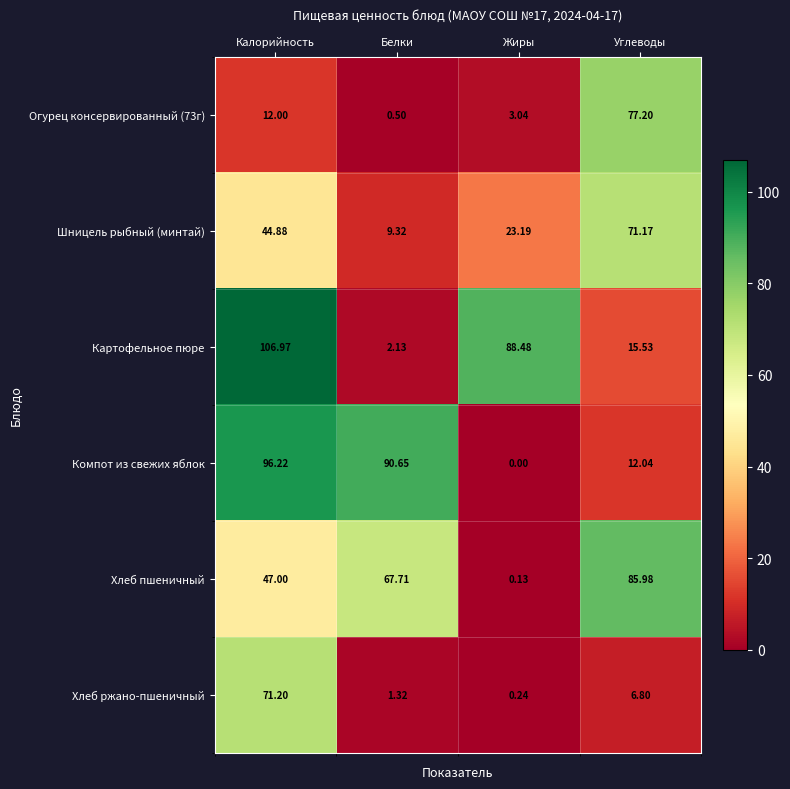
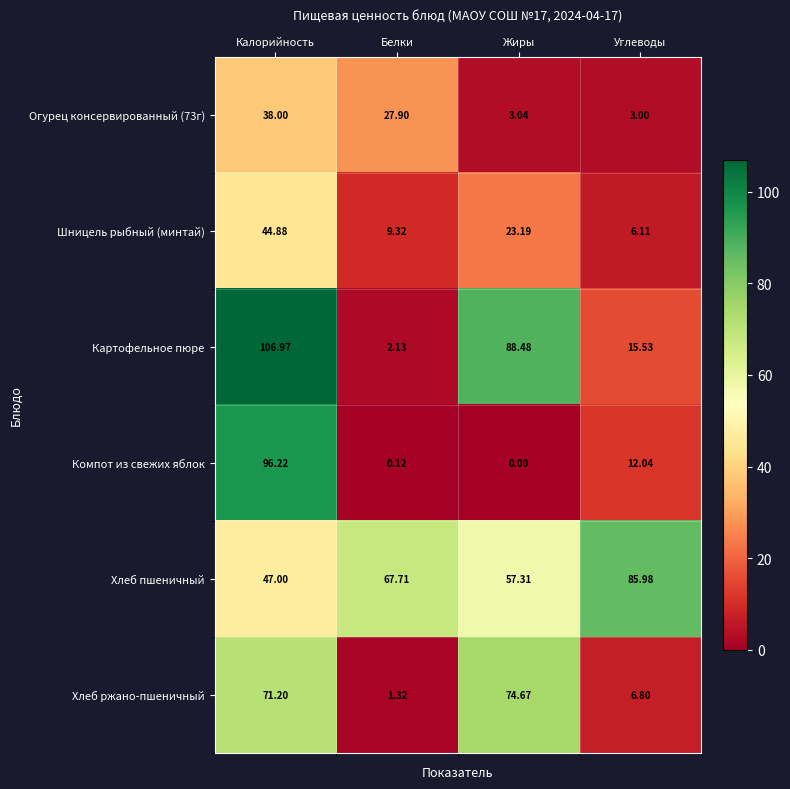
Огурец консервированный (73г), Калорийность: 12.00 -> 38.00
Огурец консервированный (73г), Белки: 0.50 -> 27.90
Огурец консервированный (73г), Углеводы: 77.20 -> 3.00
Шницель рыбный (минтай), Углеводы: 71.17 -> 6.11
Компот из свежих яблок, Белки: 90.65 -> 0.12
Хлеб пшеничный, Жиры: 0.13 -> 57.31
Хлеб ржано-пшеничный, Жиры: 0.24 -> 74.67
